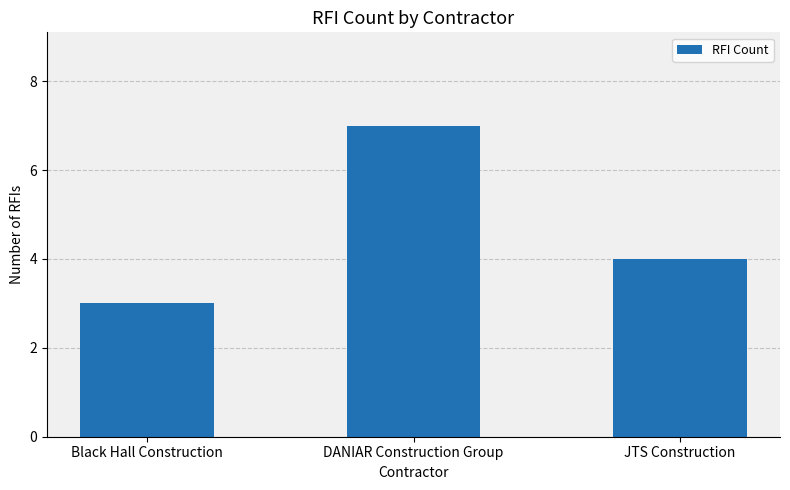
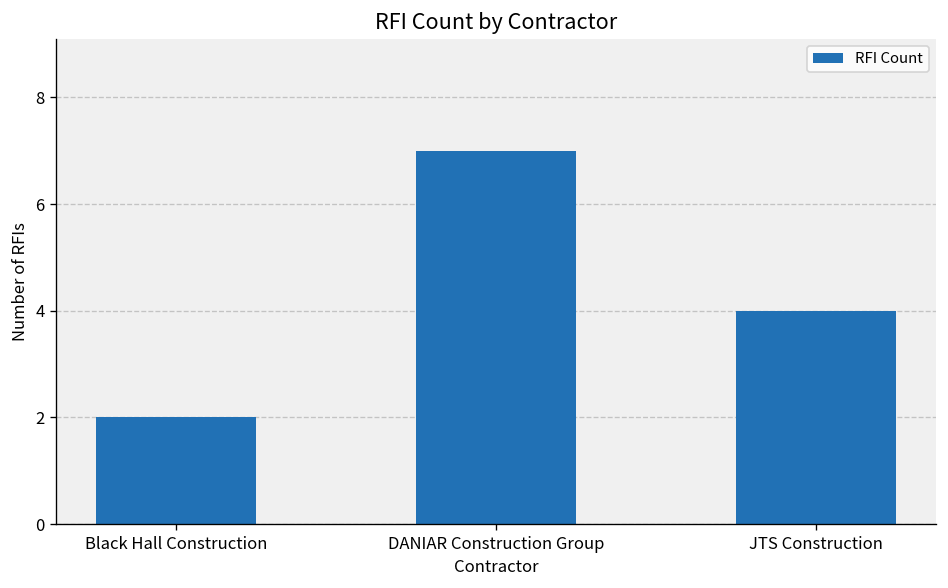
Black Hall Construction: 3 -> 2
